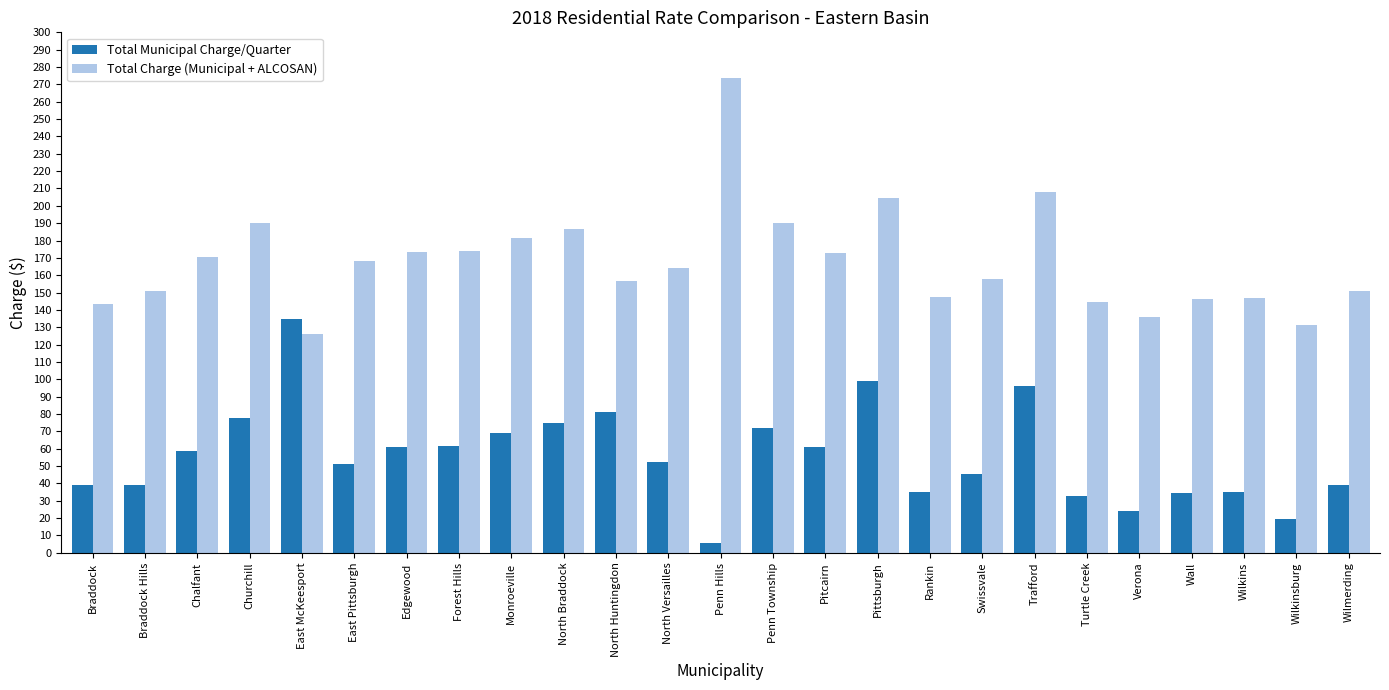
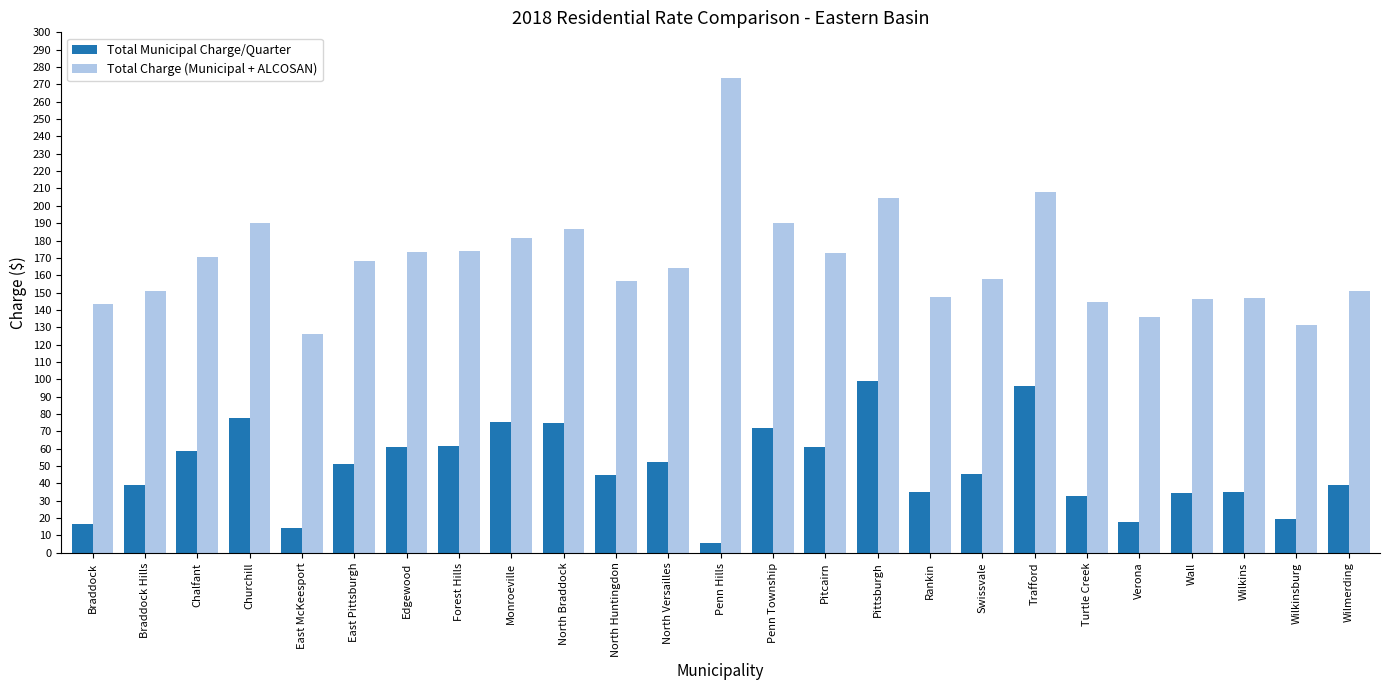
Total Municipal Charge/Quarter, Braddock: 39 -> 17
Total Municipal Charge/Quarter, East McKeesport: 135 -> 14
Total Municipal Charge/Quarter, Monroeville: 69 -> 75
Total Municipal Charge/Quarter, North Huntingdon: 81 -> 45
Total Municipal Charge/Quarter, Verona: 24 -> 18
